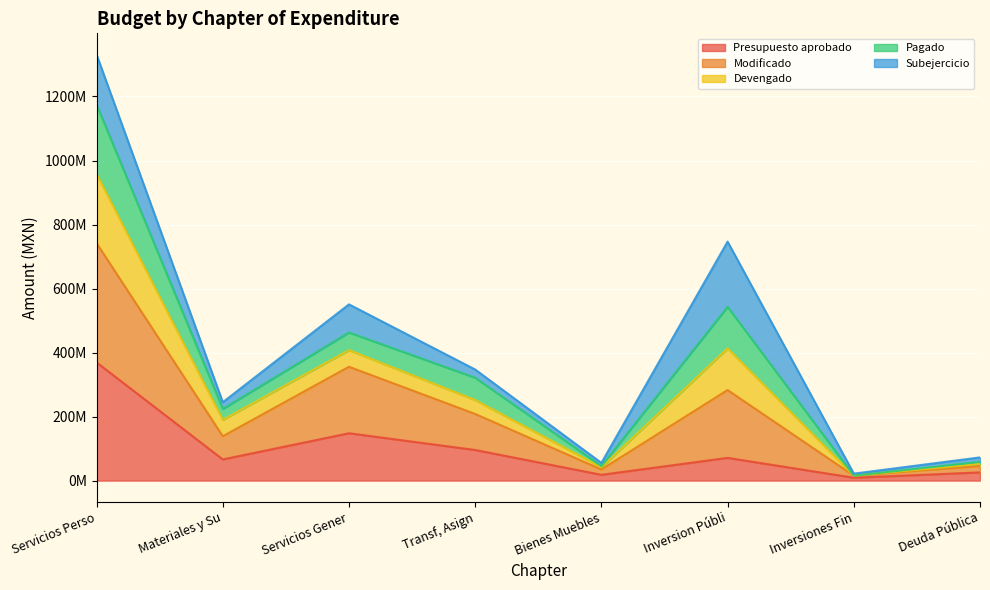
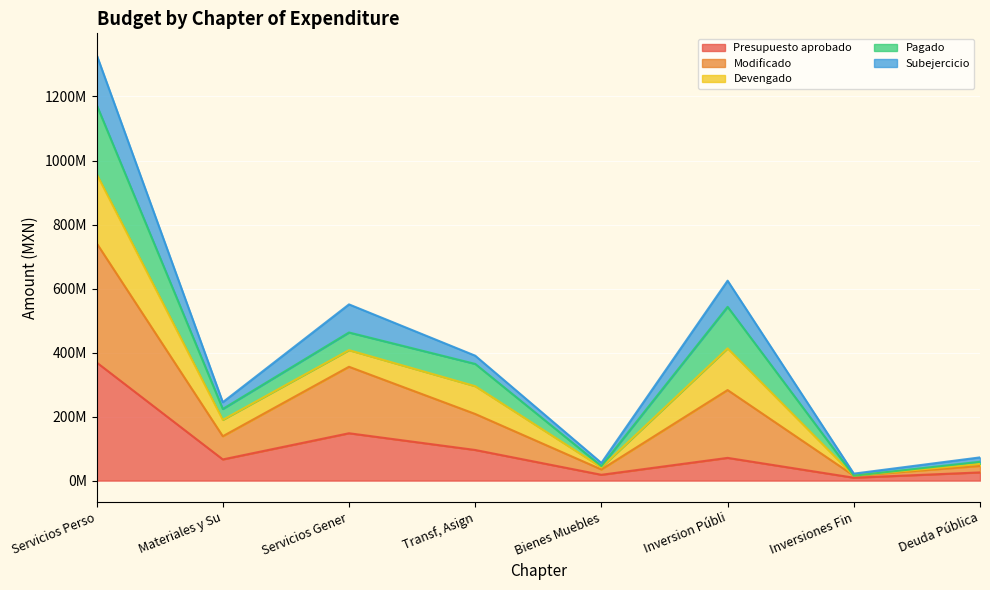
Devengado, Transf, Asign: 40000000 -> 90000000
Subejercicio, Inversion Públi: 200000000 -> 80000000
